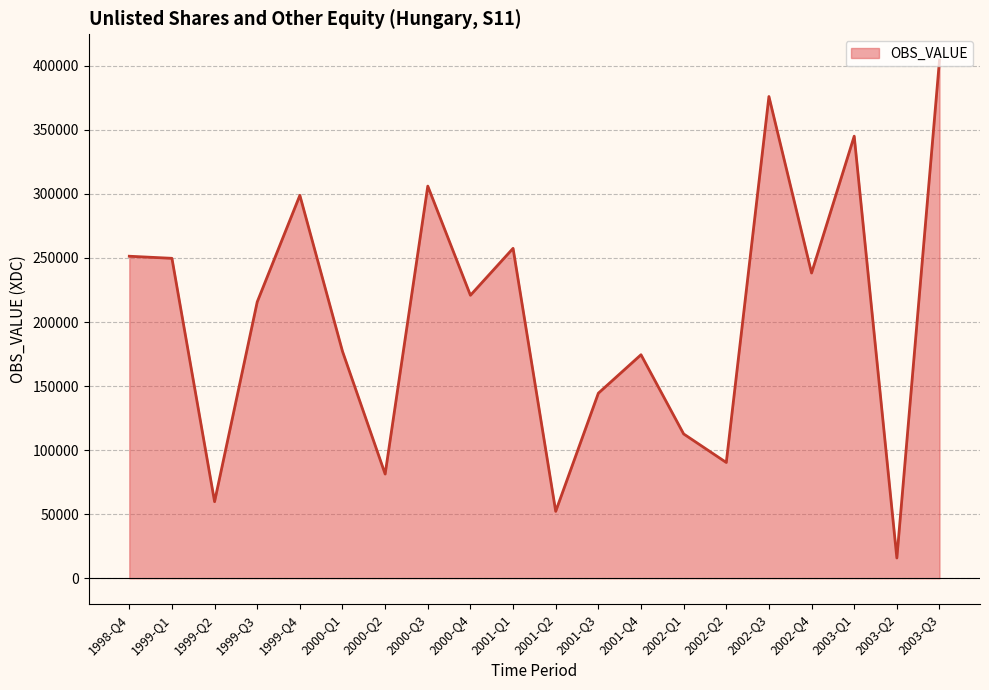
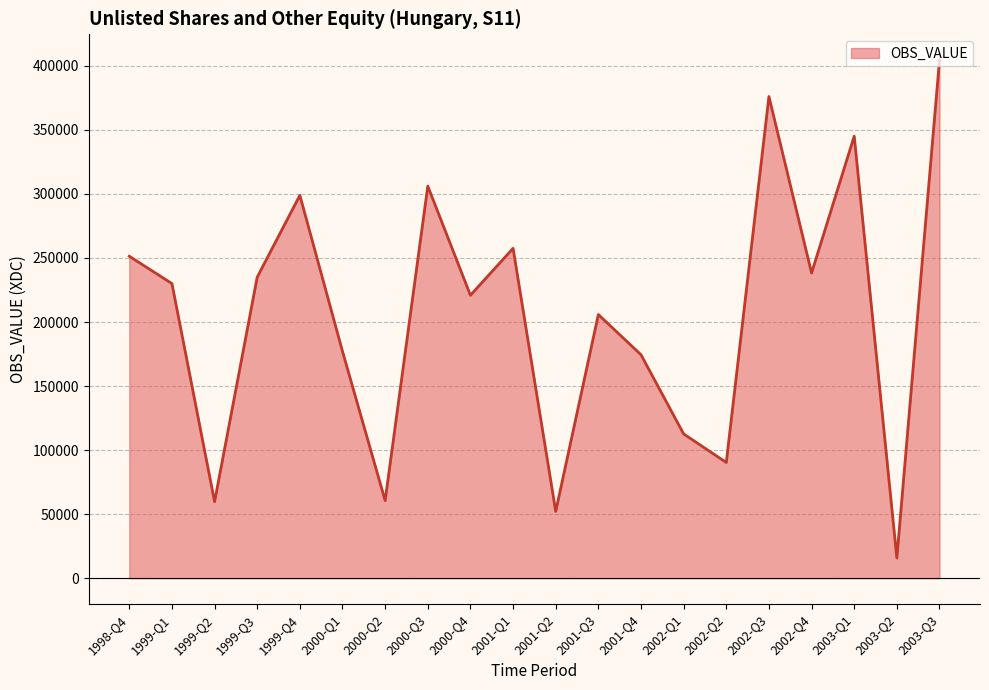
1999-Q1: 250000 -> 230000
1999-Q3: 216000 -> 235000
2000-Q2: 81000 -> 61000
2001-Q3: 144000 -> 206000
